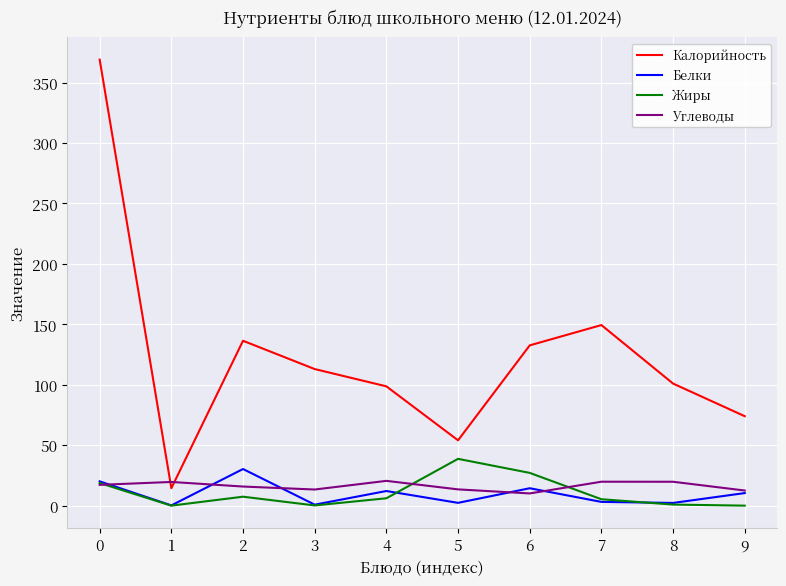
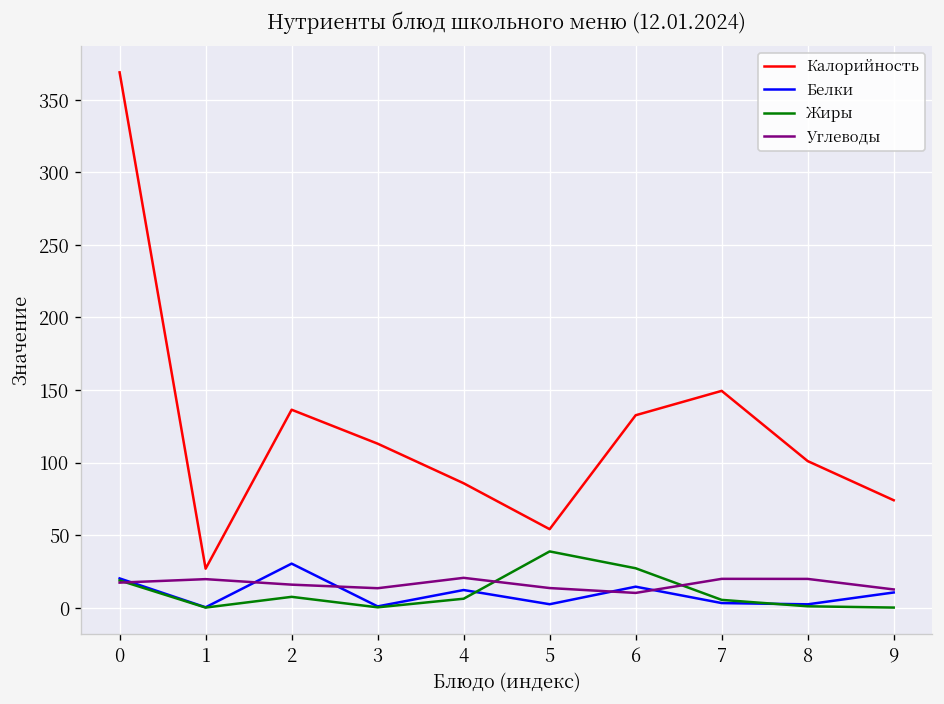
Калорийность, 1: 14 -> 27
Калорийность, 4: 99 -> 86
